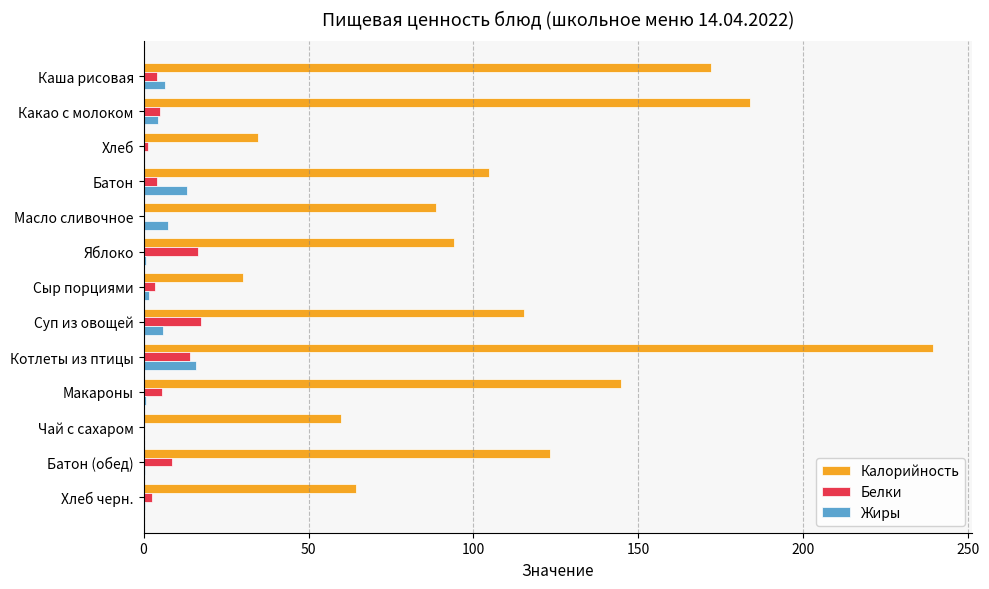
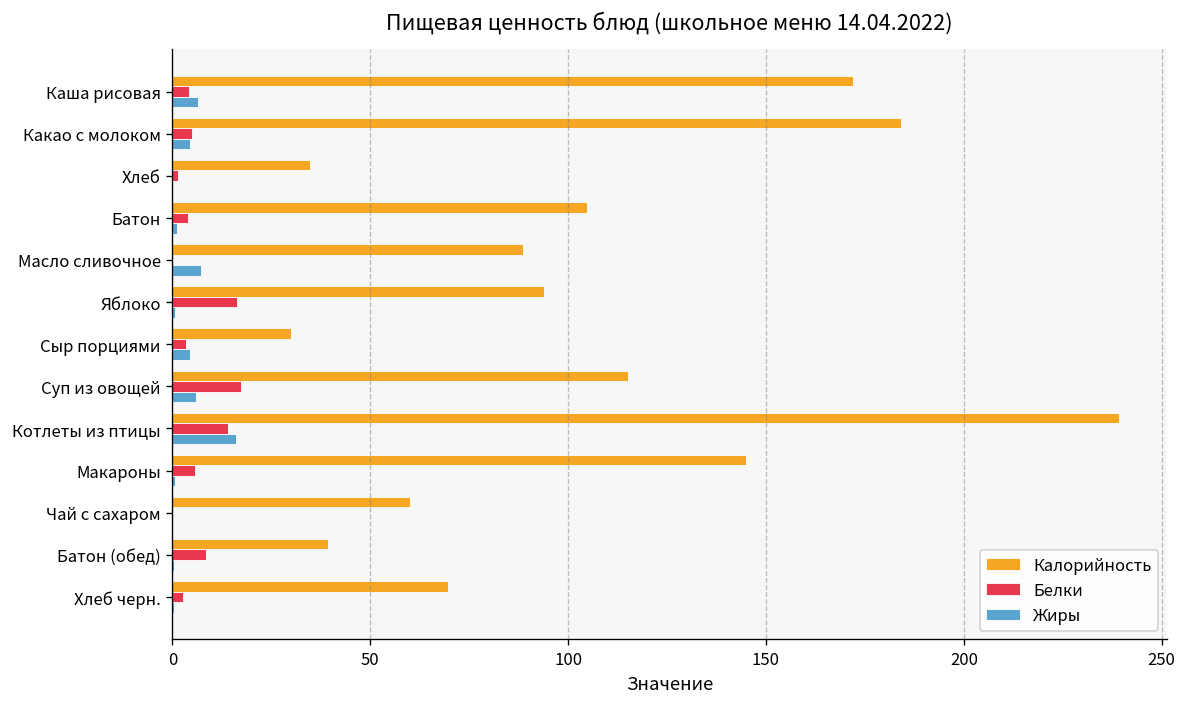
Жиры, Батон: 13 -> 1
Жиры, Сыр порциями: 2 -> 4
Калорийность, Батон (обед): 123 -> 39
Калорийность, Хлеб черн.: 65 -> 70
